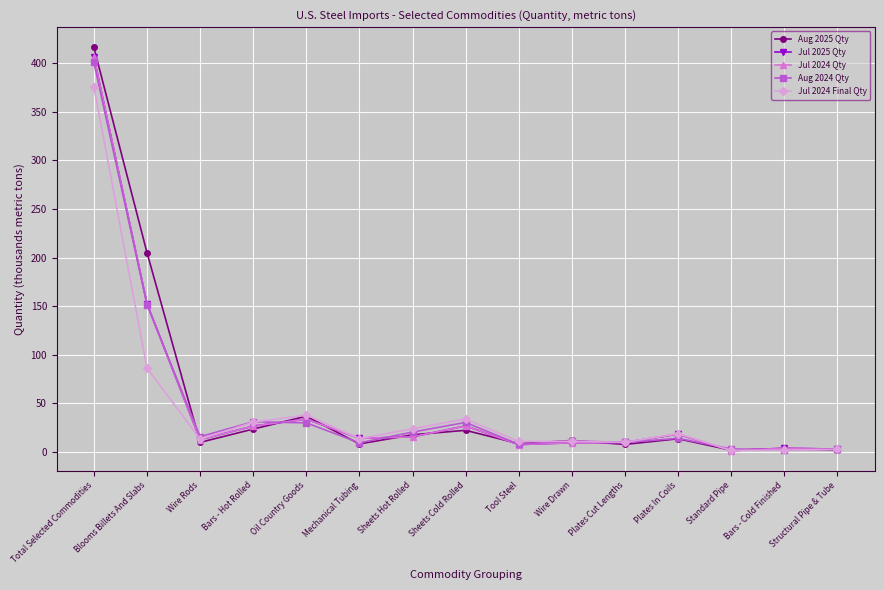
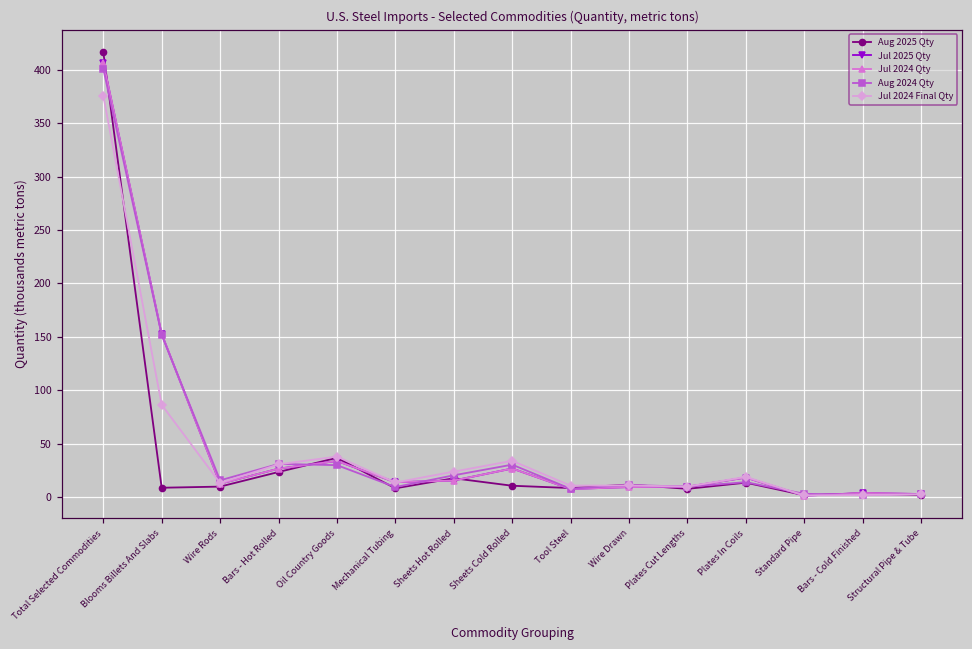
Aug 2025 Qty, Blooms Billets And Slabs: 210 -> 10
Aug 2025 Qty, Sheets Cold Rolled: 20 -> 10
